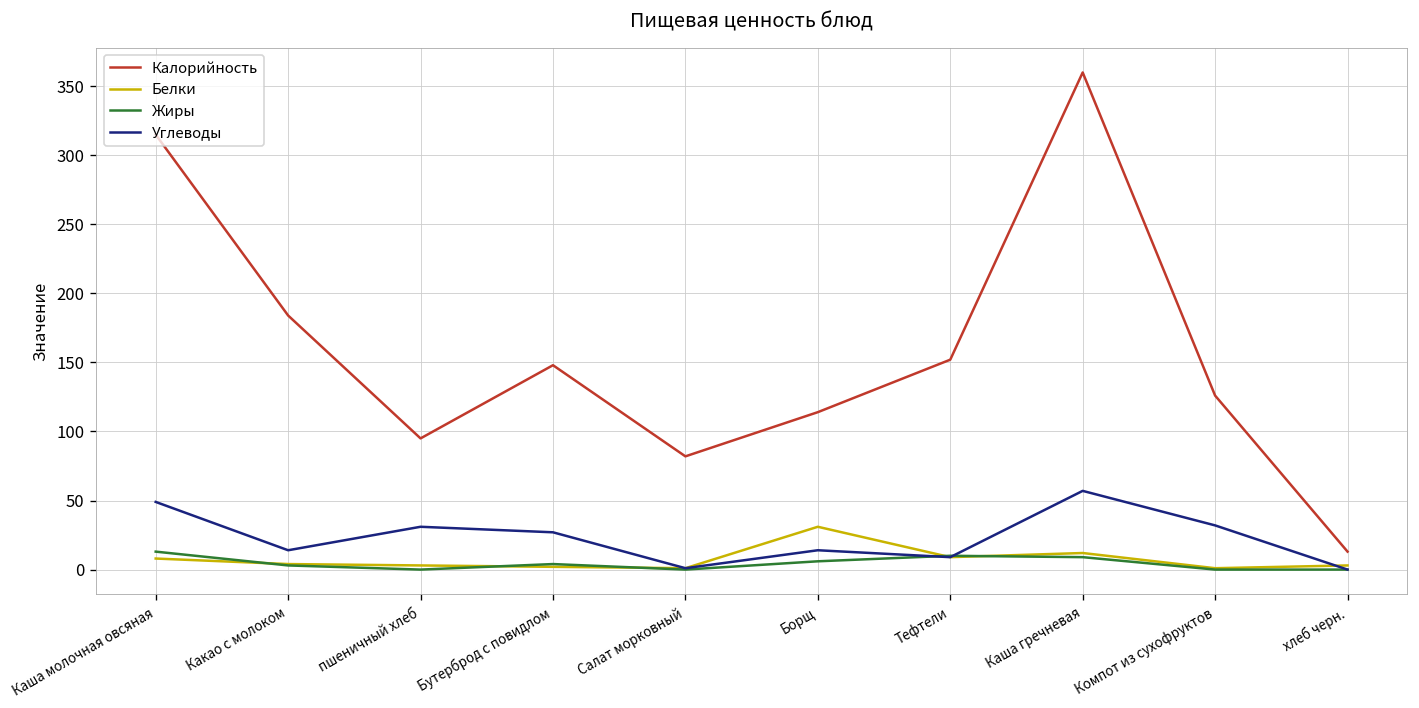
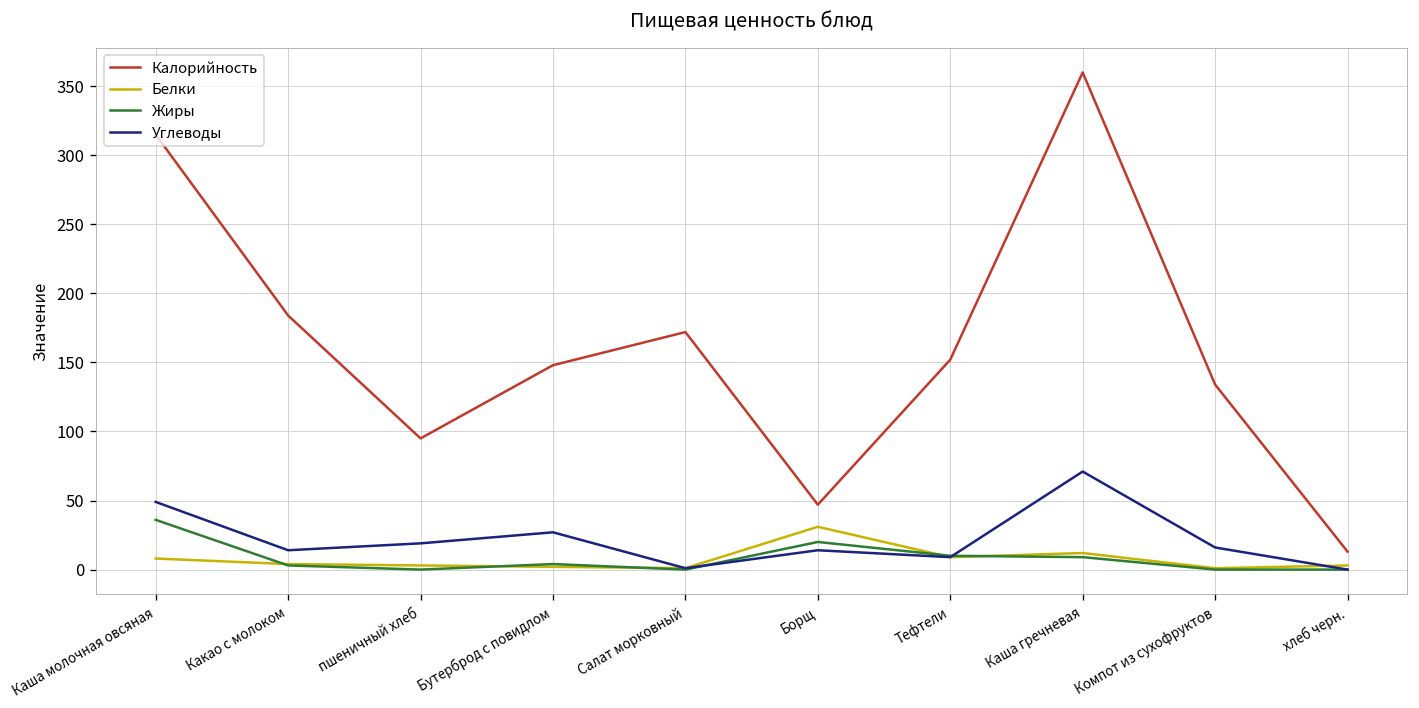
Жиры, Каша молочная овсяная: 13 -> 36
Углеводы, пшеничный хлеб: 31 -> 19
Калорийность, Салат морковный: 82 -> 172
Калорийность, Борщ: 114 -> 47
Жиры, Борщ: 6 -> 20
Углеводы, Каша гречневая: 57 -> 71
Калорийность, Компот из сухофруктов: 126 -> 134
Углеводы, Компот из сухофруктов: 32 -> 16
